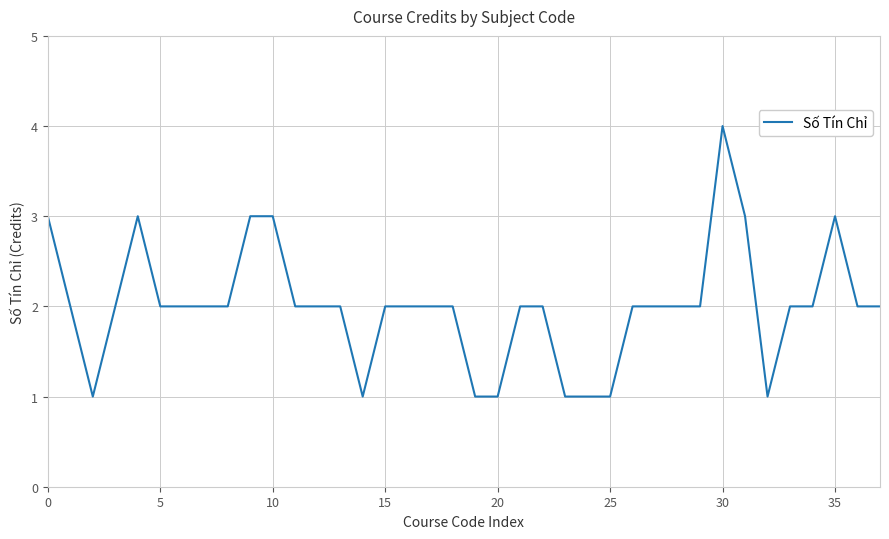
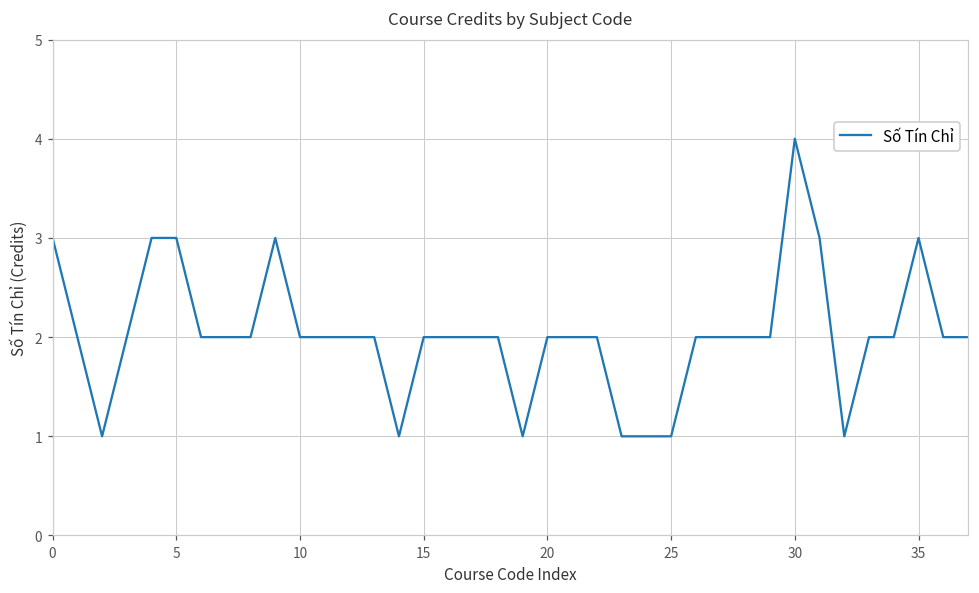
5: 2 -> 3
10: 3 -> 2
20: 1 -> 2
